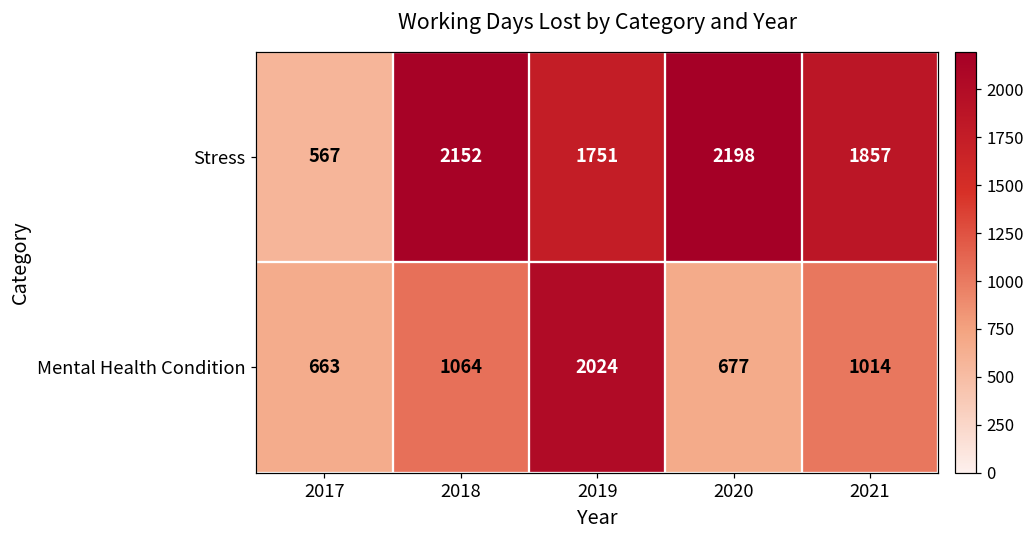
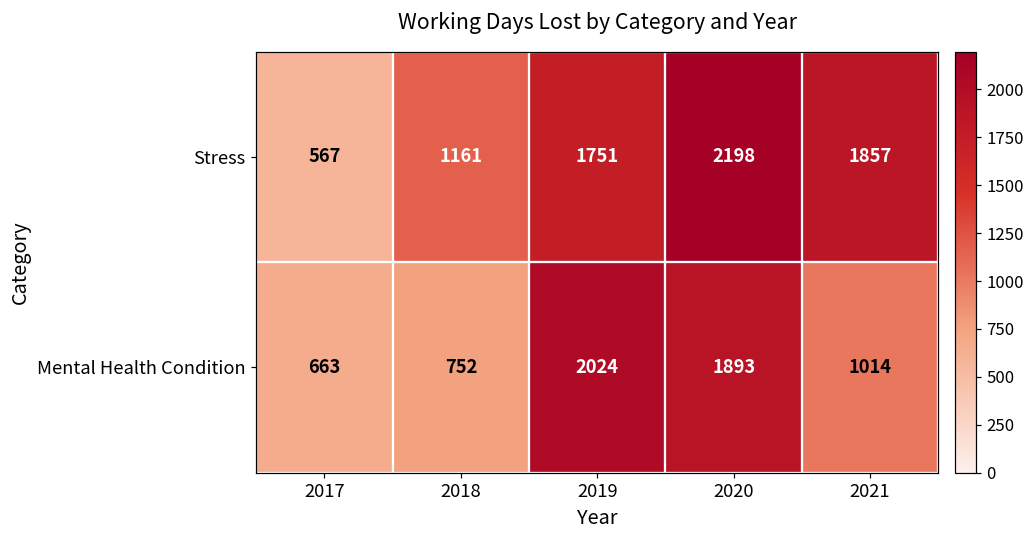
Stress, 2018: 2152 -> 1161
Mental Health Condition, 2018: 1064 -> 752
Mental Health Condition, 2020: 677 -> 1893
